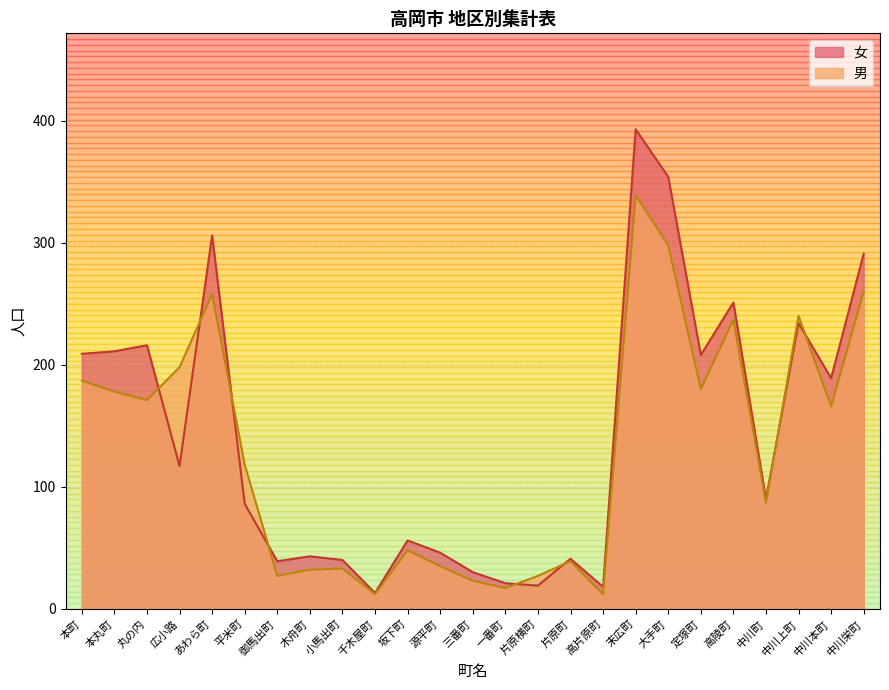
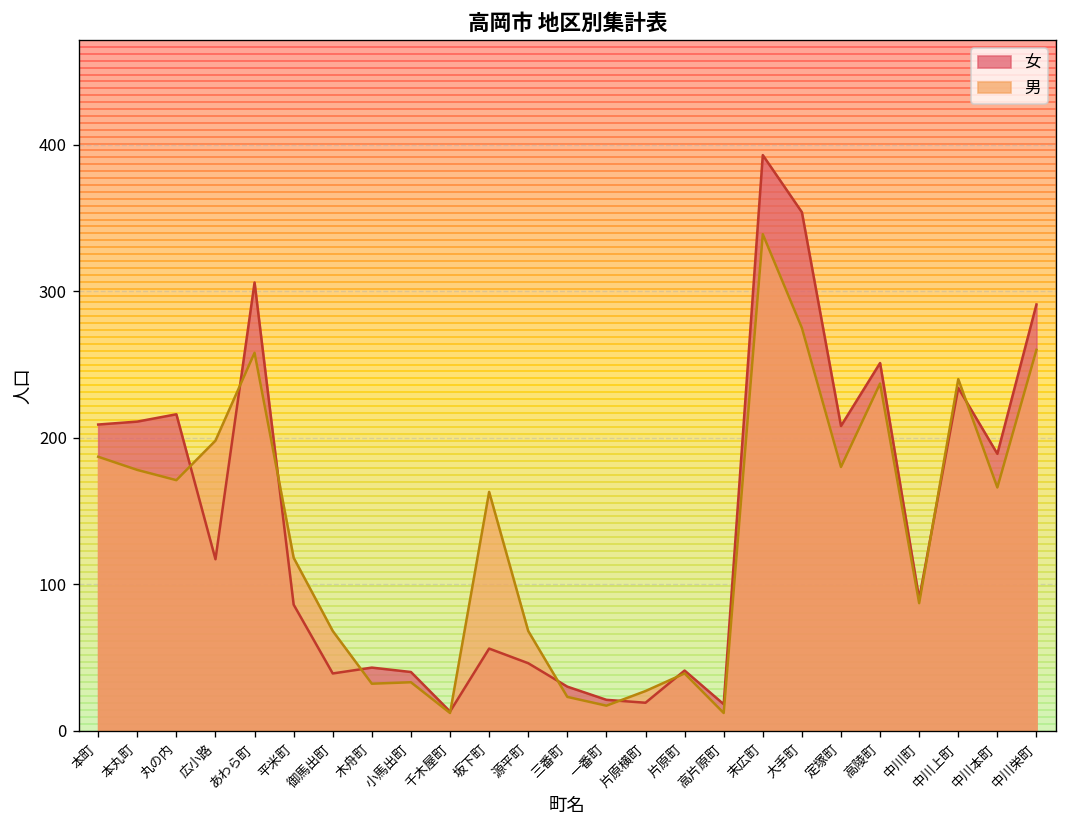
男, 御馬出町: 27 -> 68
男, 坂下町: 48 -> 163
男, 源平町: 35 -> 68
男, 大手町: 298 -> 275
